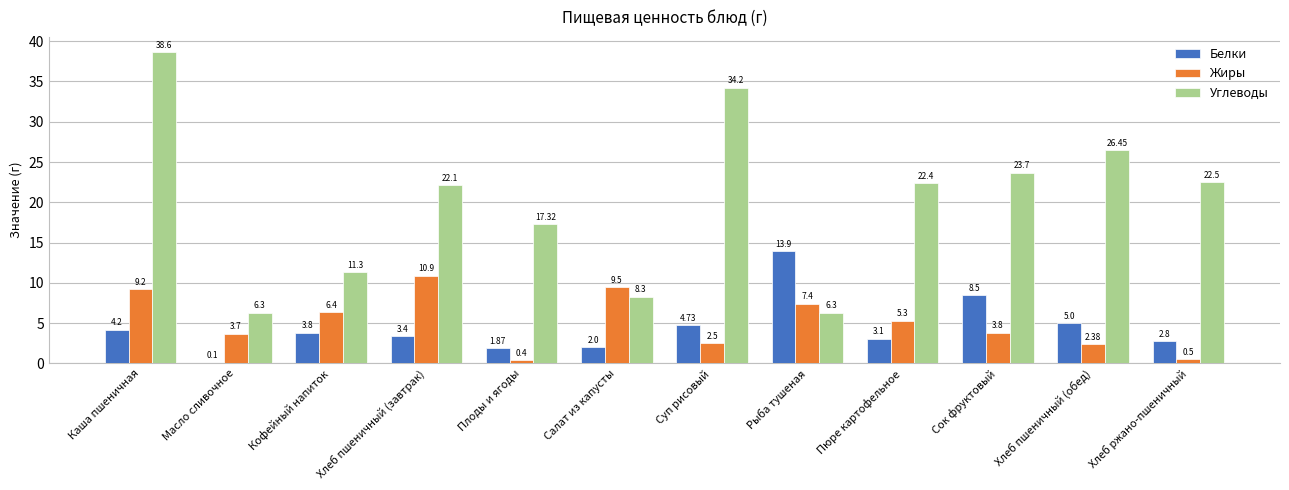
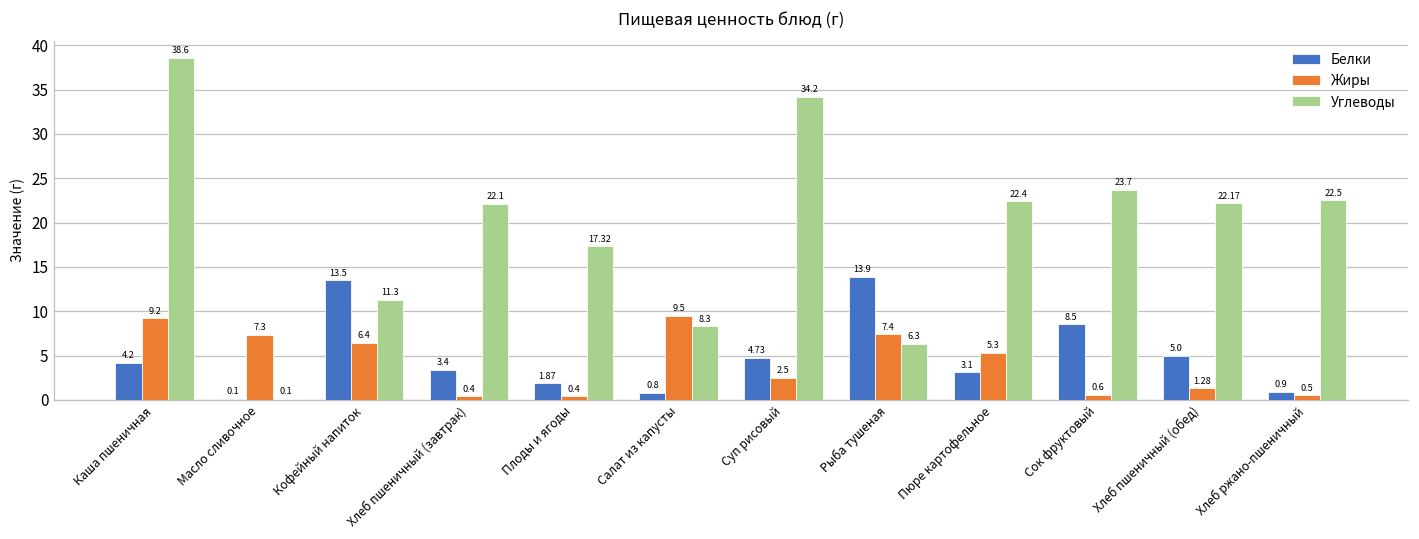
Жиры, Масло сливочное: 3.7 -> 7.3
Углеводы, Масло сливочное: 6.3 -> 0.1
Белки, Кофейный напиток: 3.8 -> 13.5
Жиры, Хлеб пшеничный (завтрак): 10.9 -> 0.4
Белки, Салат из капусты: 2.0 -> 0.8
Жиры, Сок фруктовый: 3.8 -> 0.6
Жиры, Хлеб пшеничный (обед): 2.38 -> 1.28
Углеводы, Хлеб пшеничный (обед): 26.45 -> 22.17
Белки, Хлеб ржано-пшеничный: 2.8 -> 0.9
